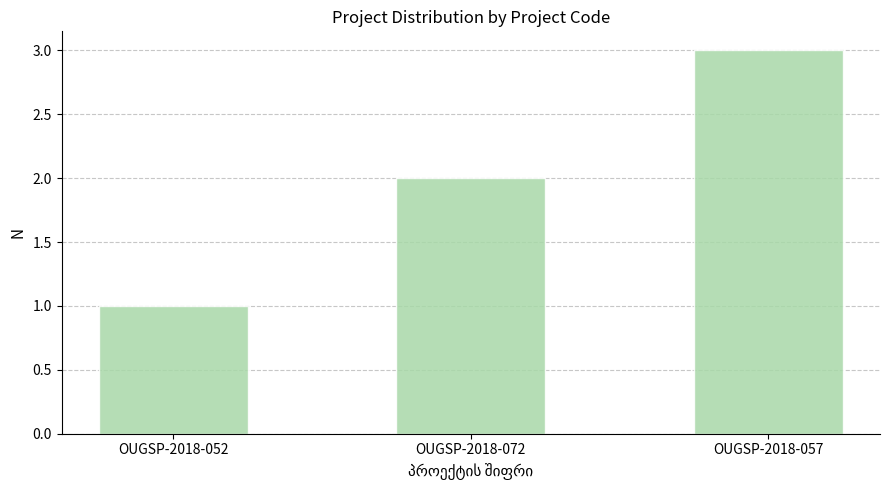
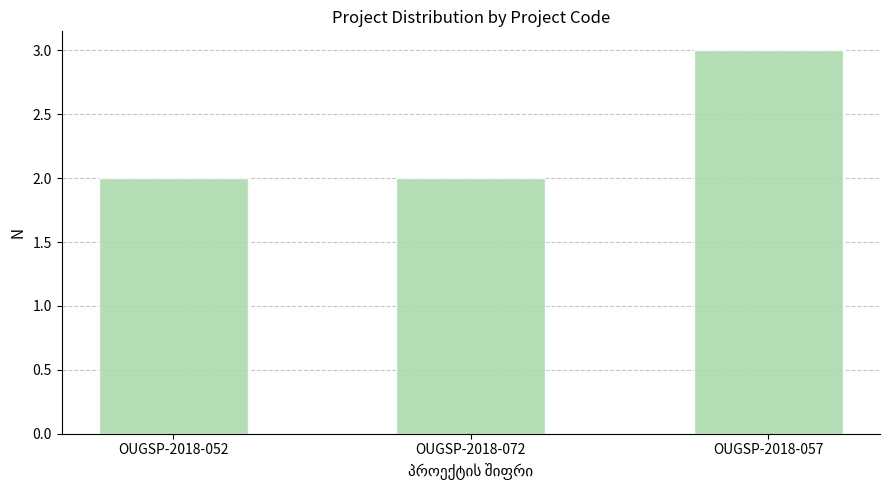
OUGSP-2018-052: 1 -> 2
